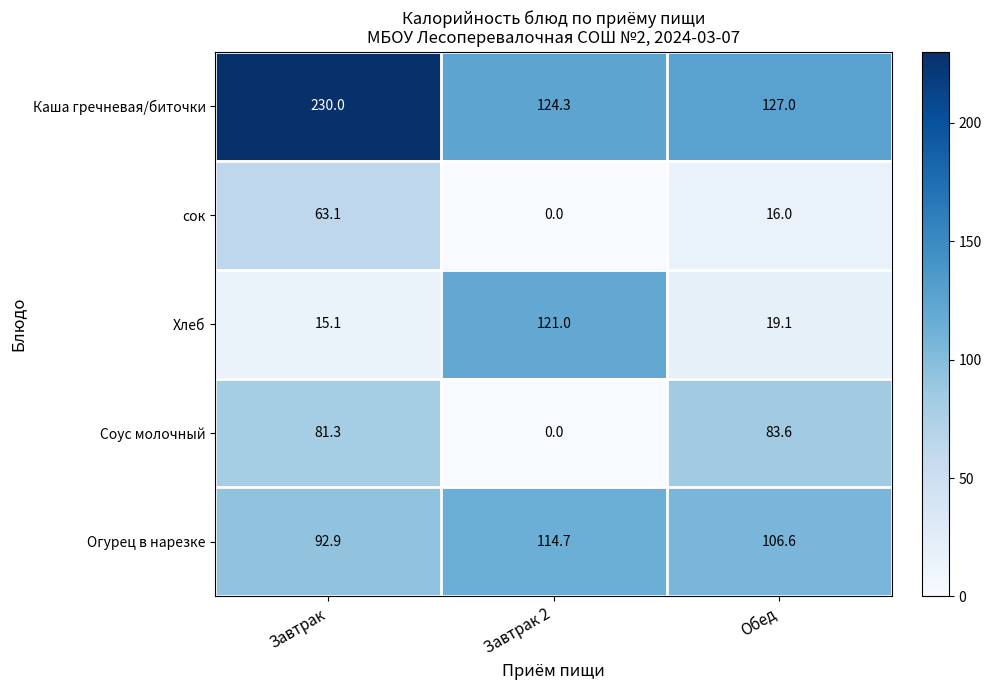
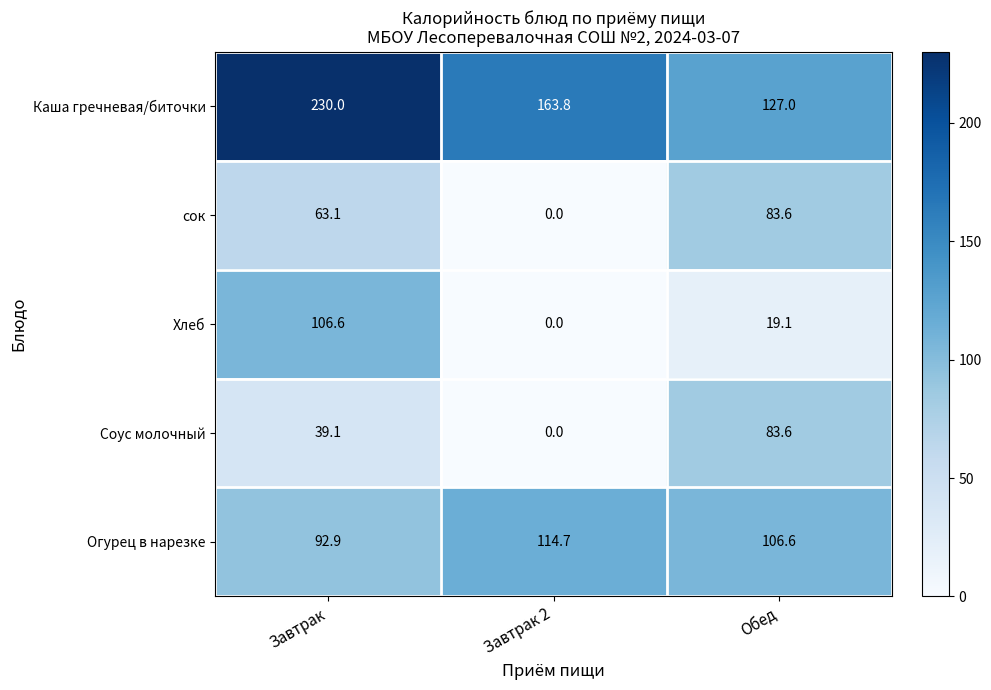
Каша гречневая/биточки, Завтрак 2: 124.3 -> 163.8
сок, Обед: 16.0 -> 83.6
Хлеб, Завтрак: 15.1 -> 106.6
Хлеб, Завтрак 2: 121.0 -> 0.0
Соус молочный, Завтрак: 81.3 -> 39.1
